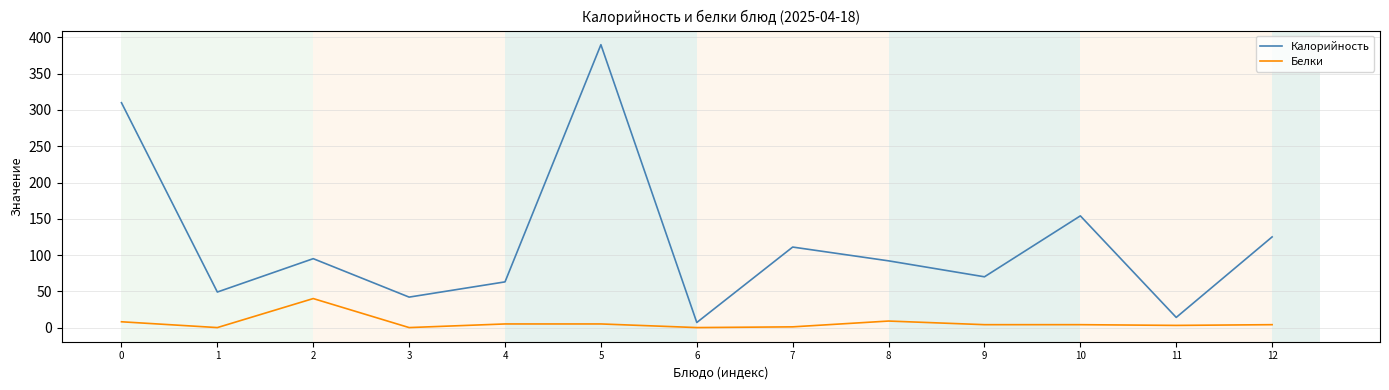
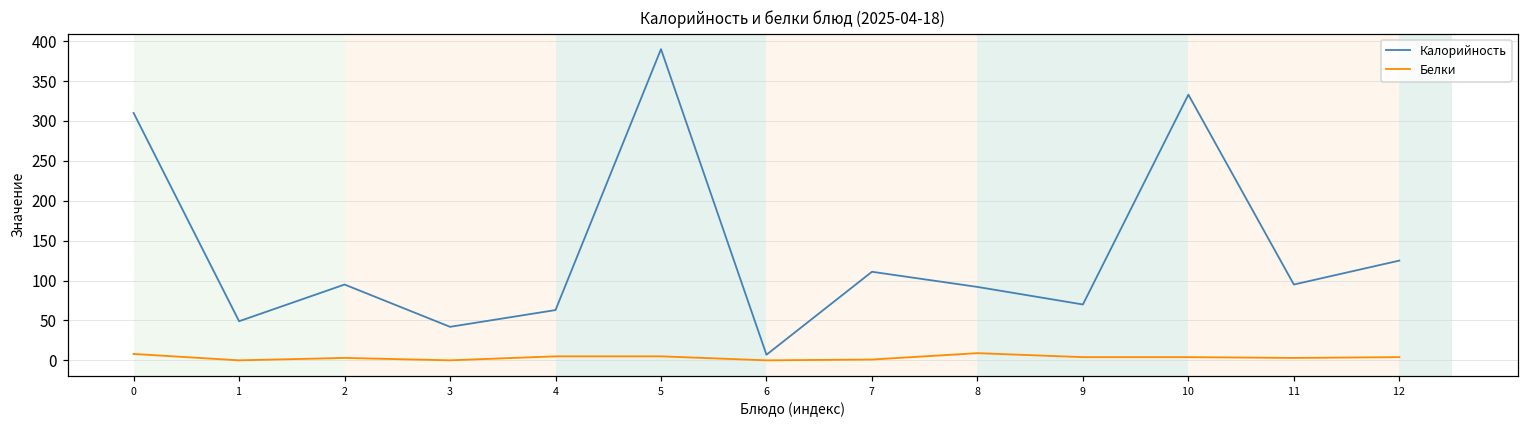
Белки, 2: 40 -> 0
Калорийность, 10: 150 -> 330
Калорийность, 11: 10 -> 100
